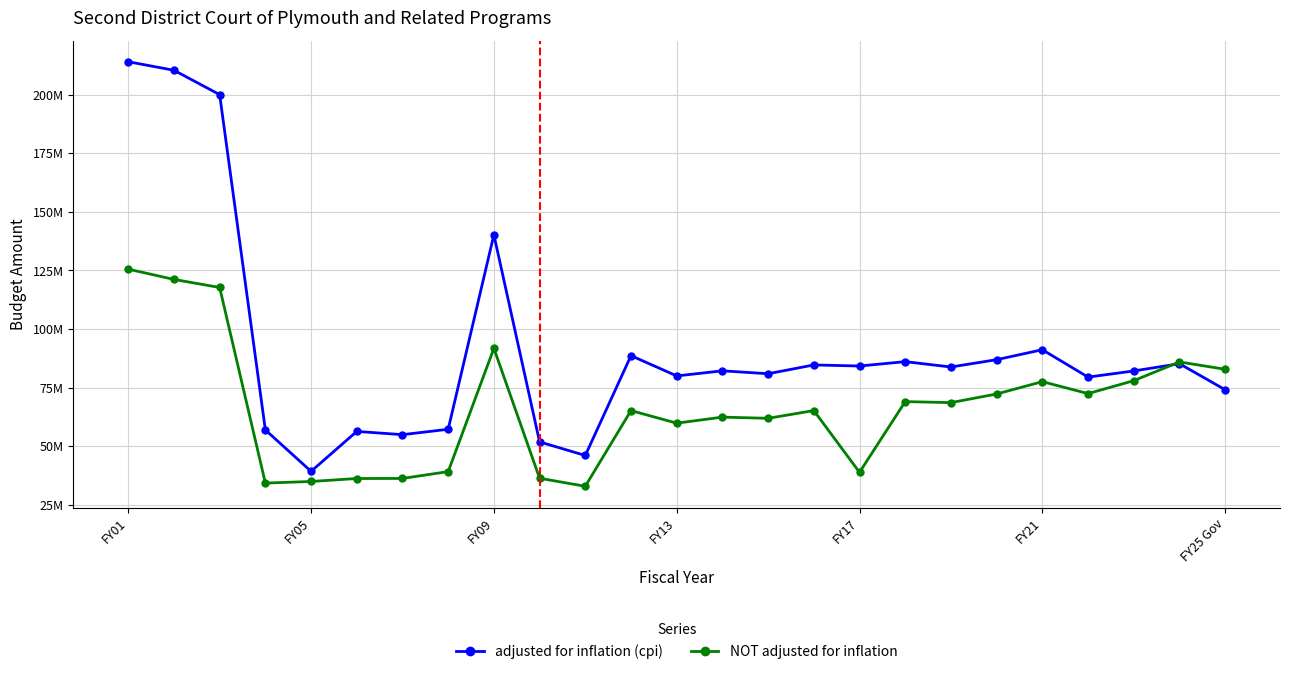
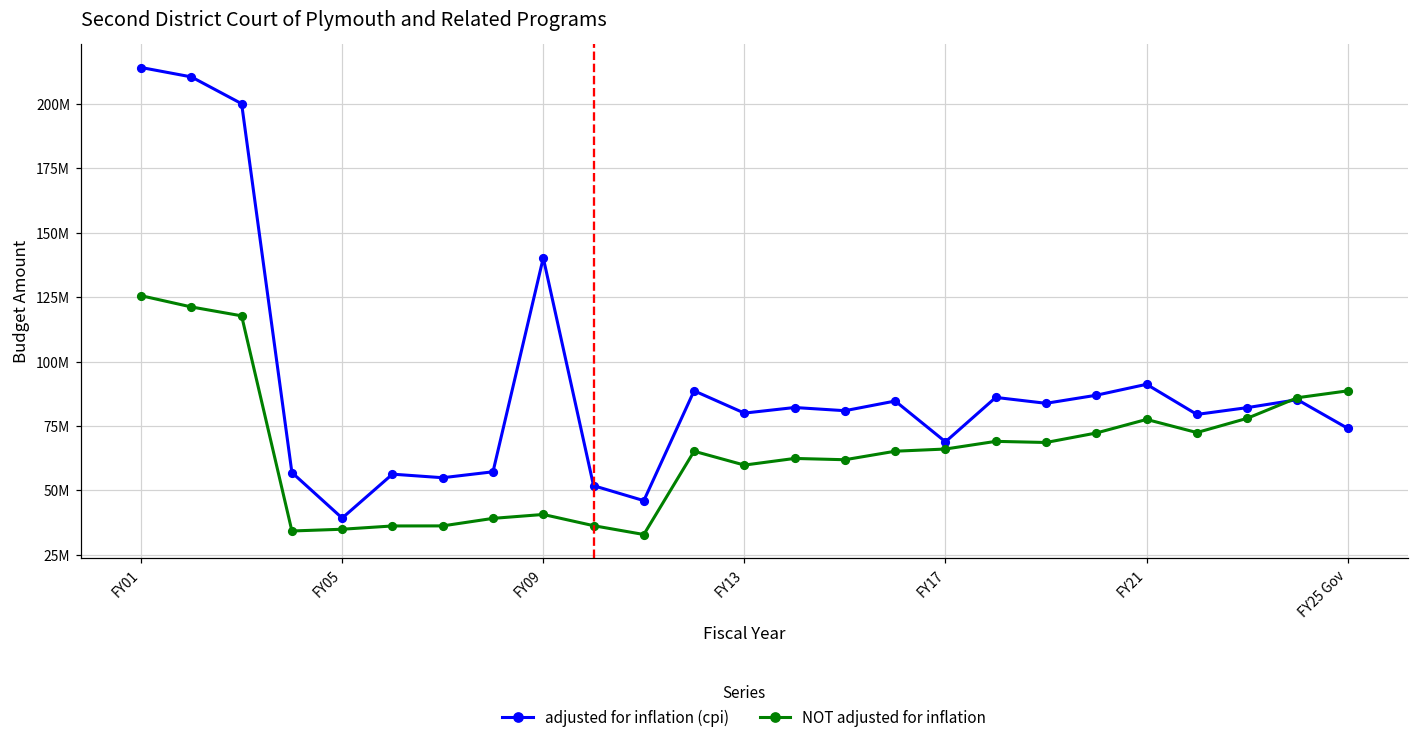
NOT adjusted for inflation, FY09: 92000000 -> 41000000
adjusted for inflation (cpi), FY17: 84000000 -> 69000000
NOT adjusted for inflation, FY17: 39000000 -> 66000000
NOT adjusted for inflation, FY25 Gov: 83000000 -> 89000000
